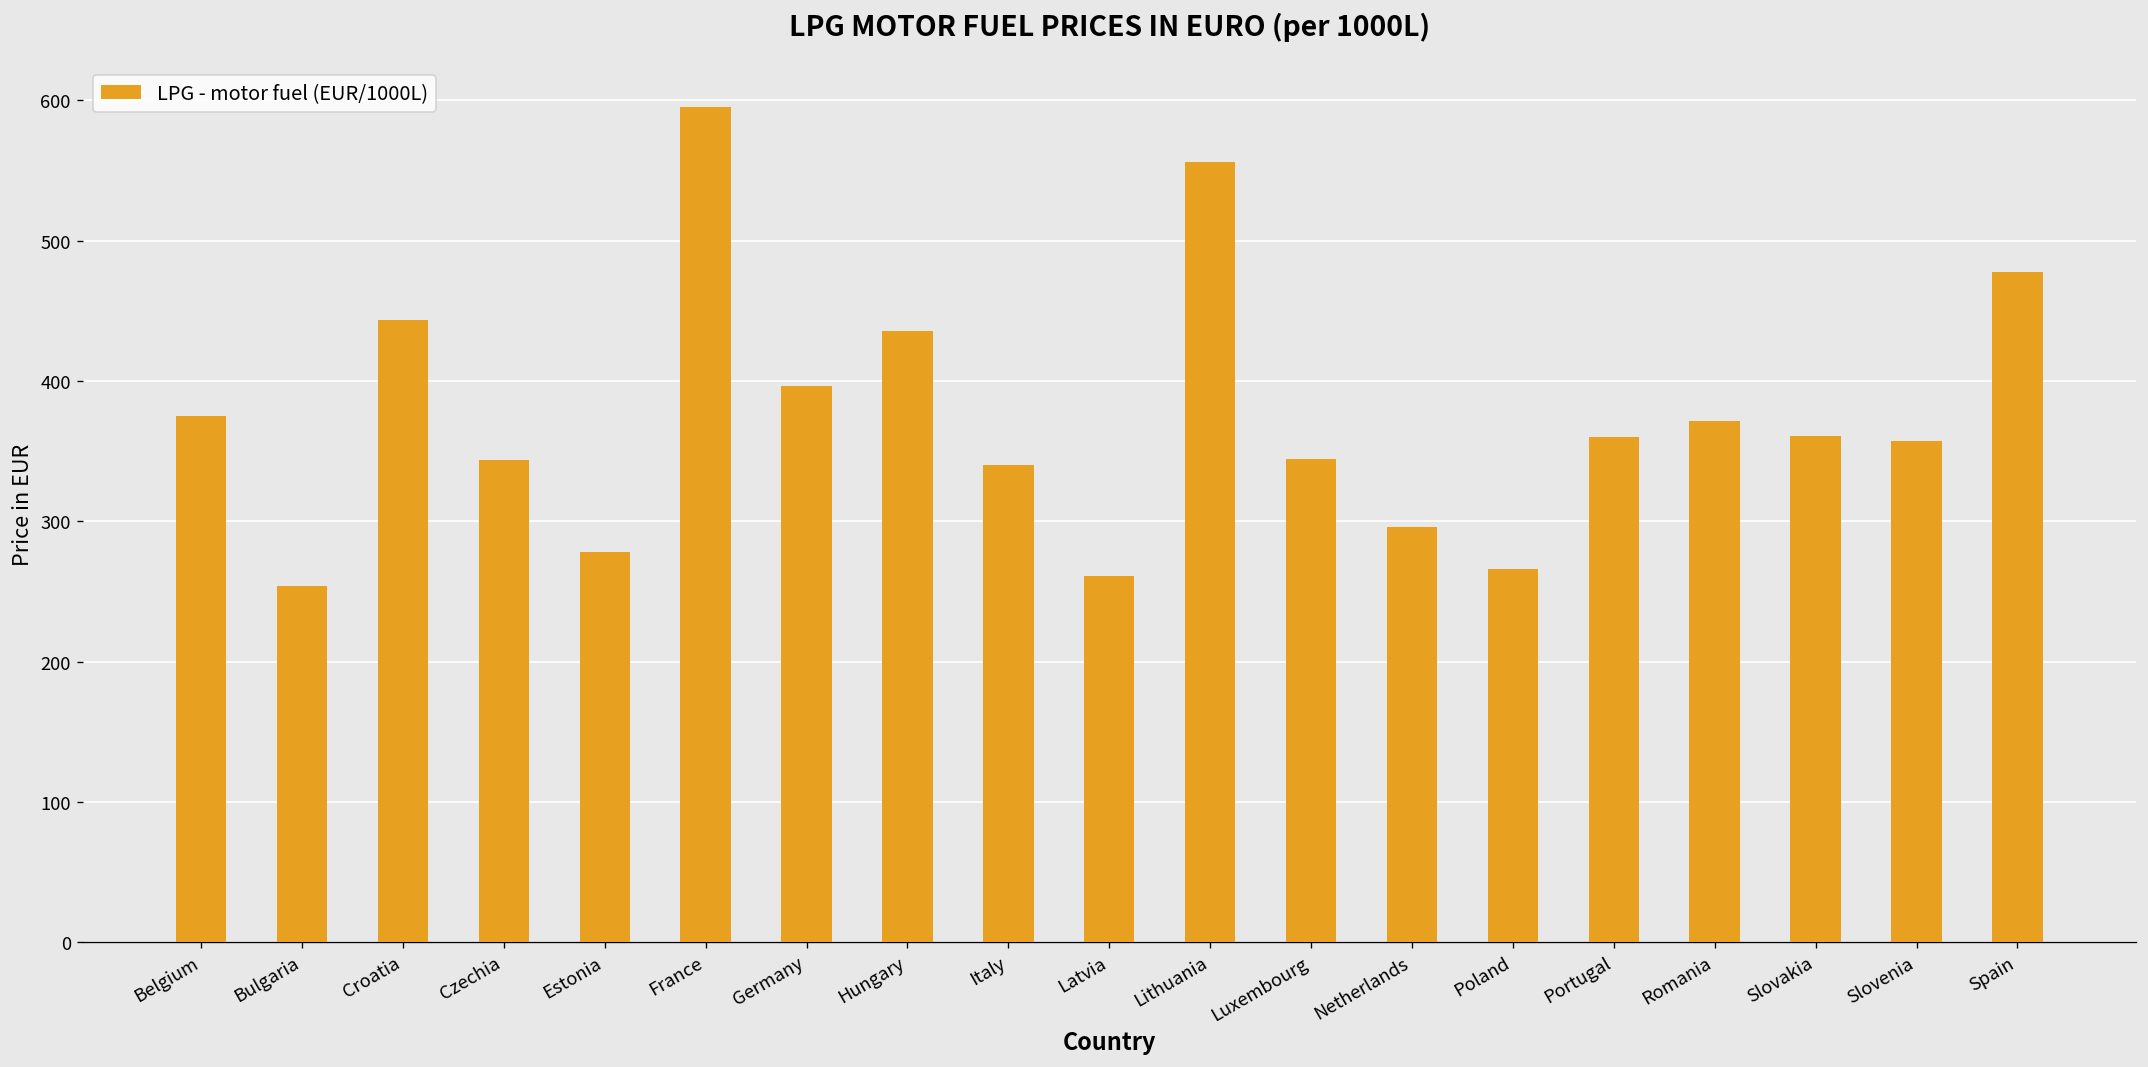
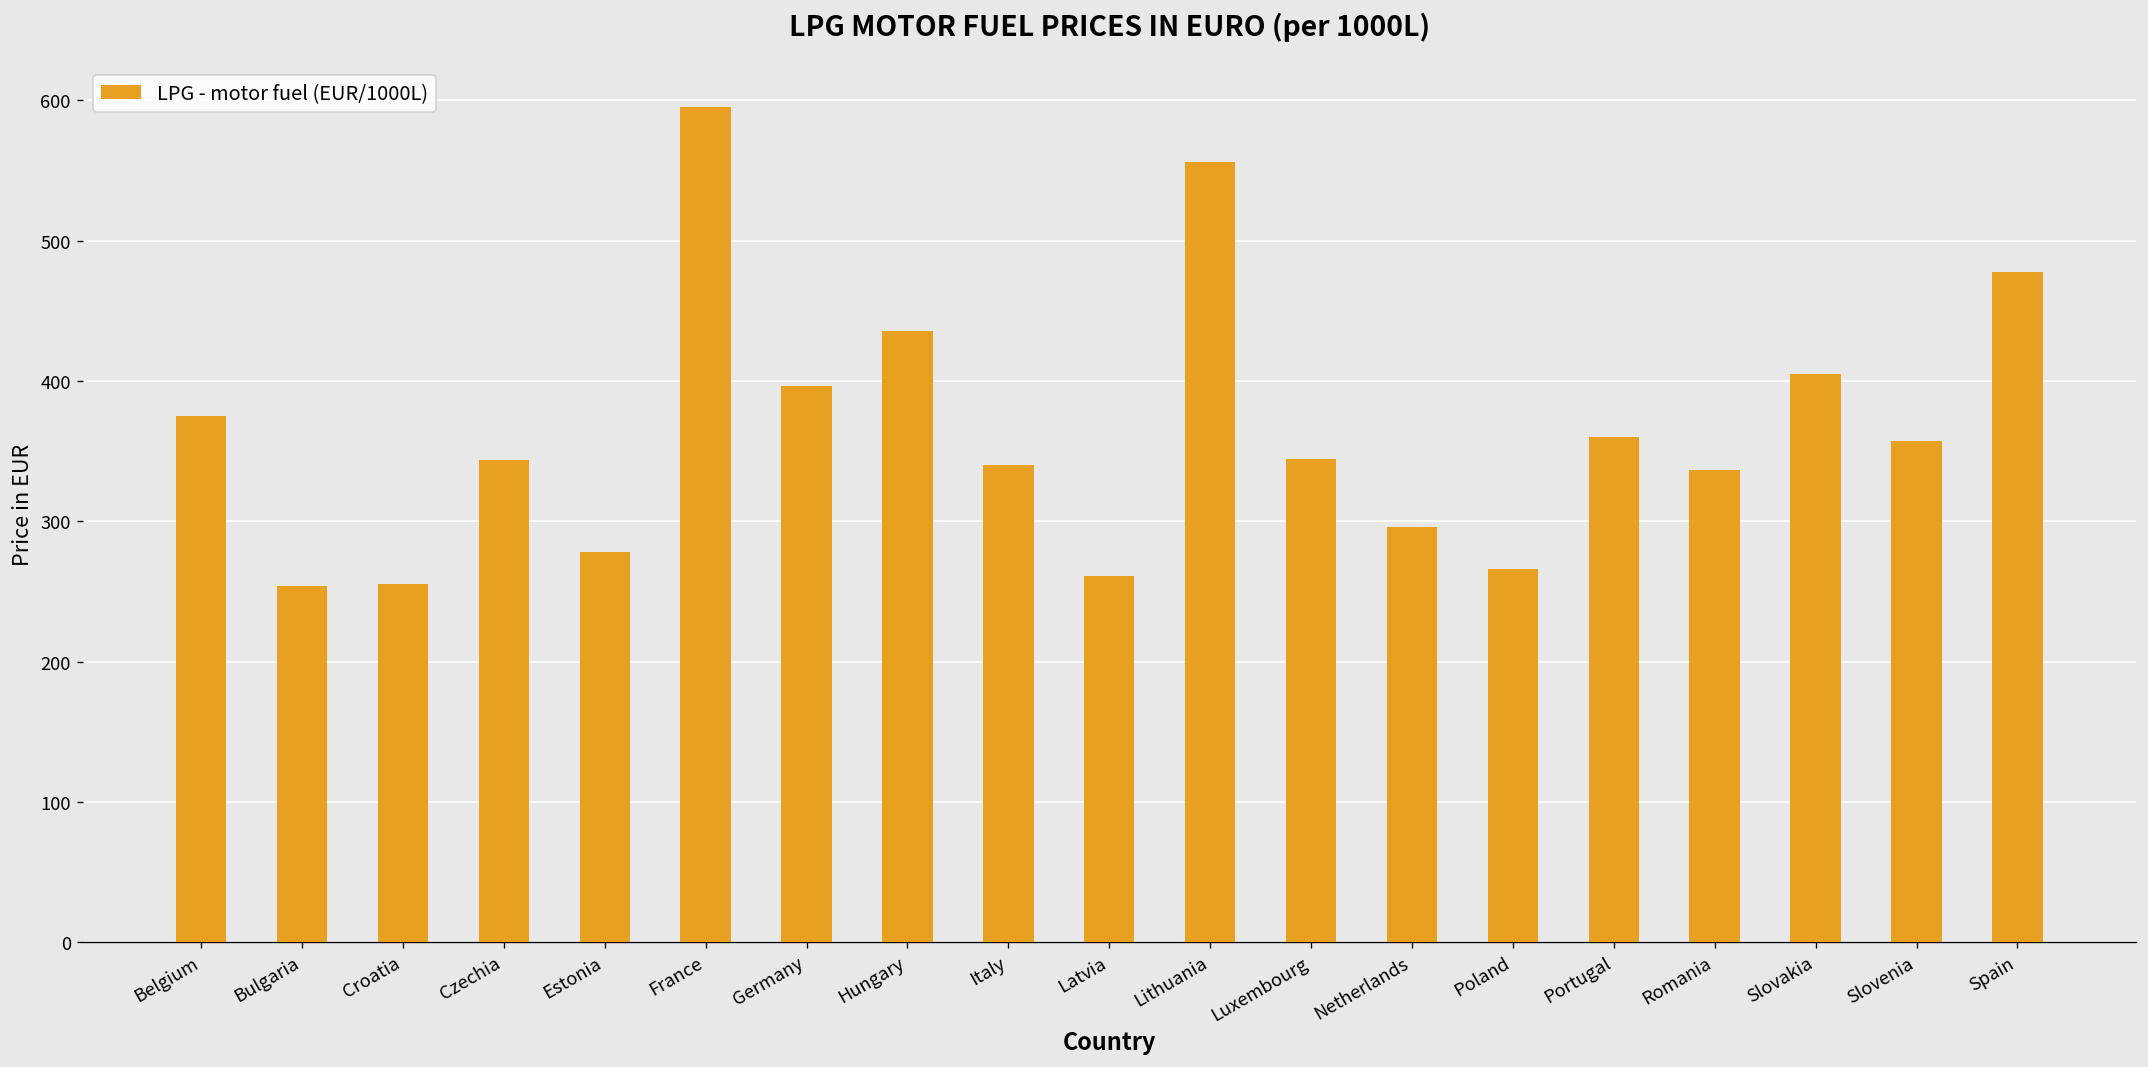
Croatia: 444 -> 256
Romania: 371 -> 336
Slovakia: 361 -> 405
